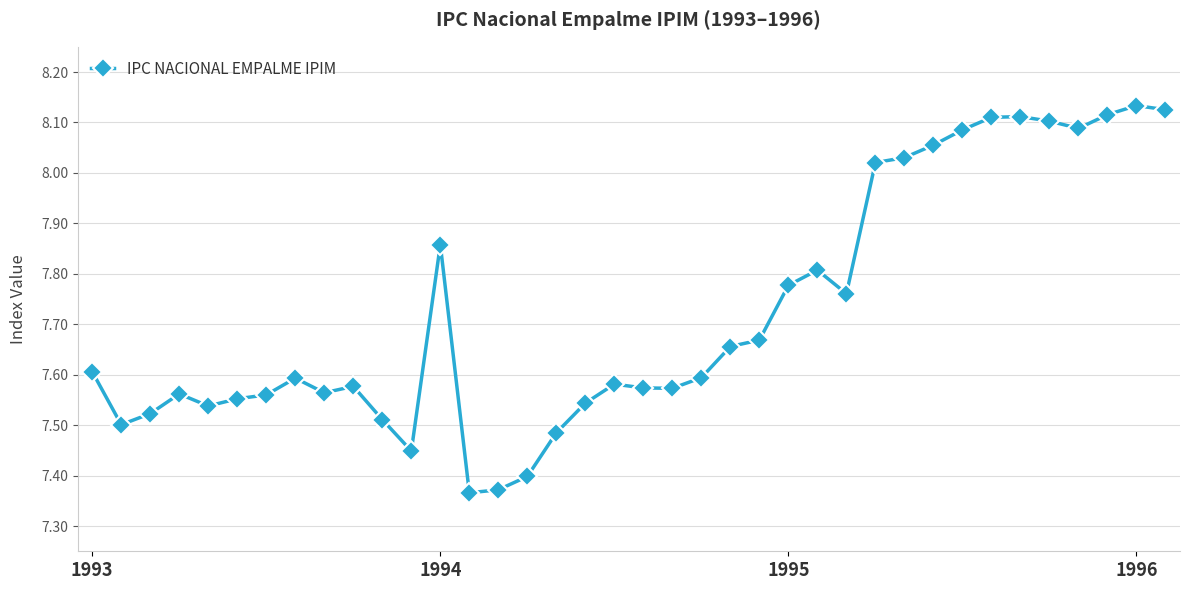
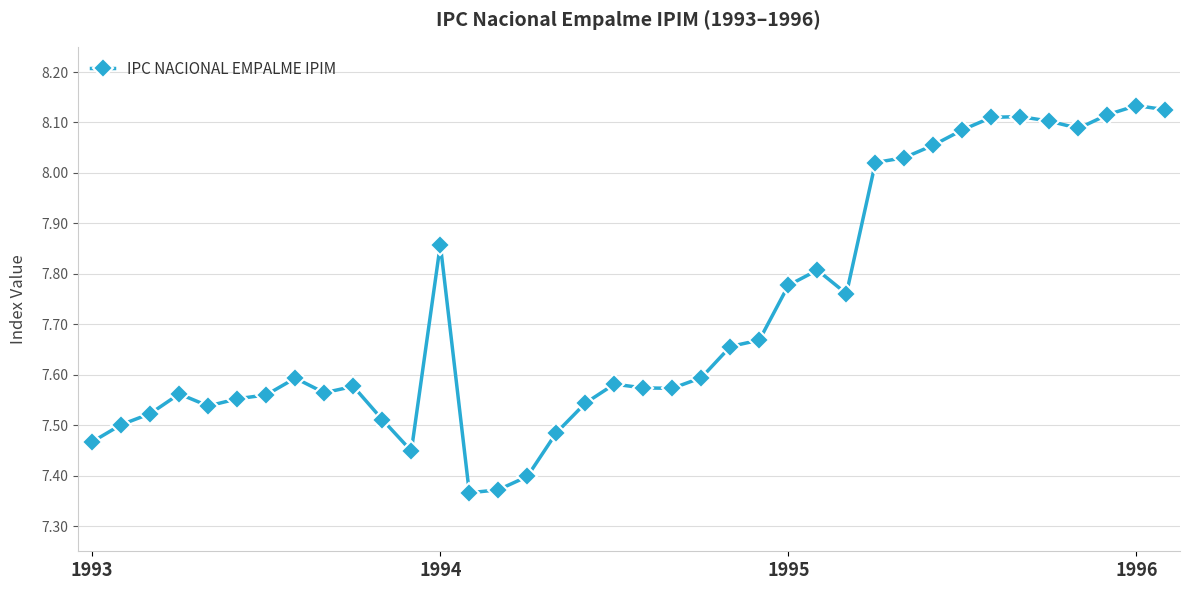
1993: 7.61 -> 7.47
